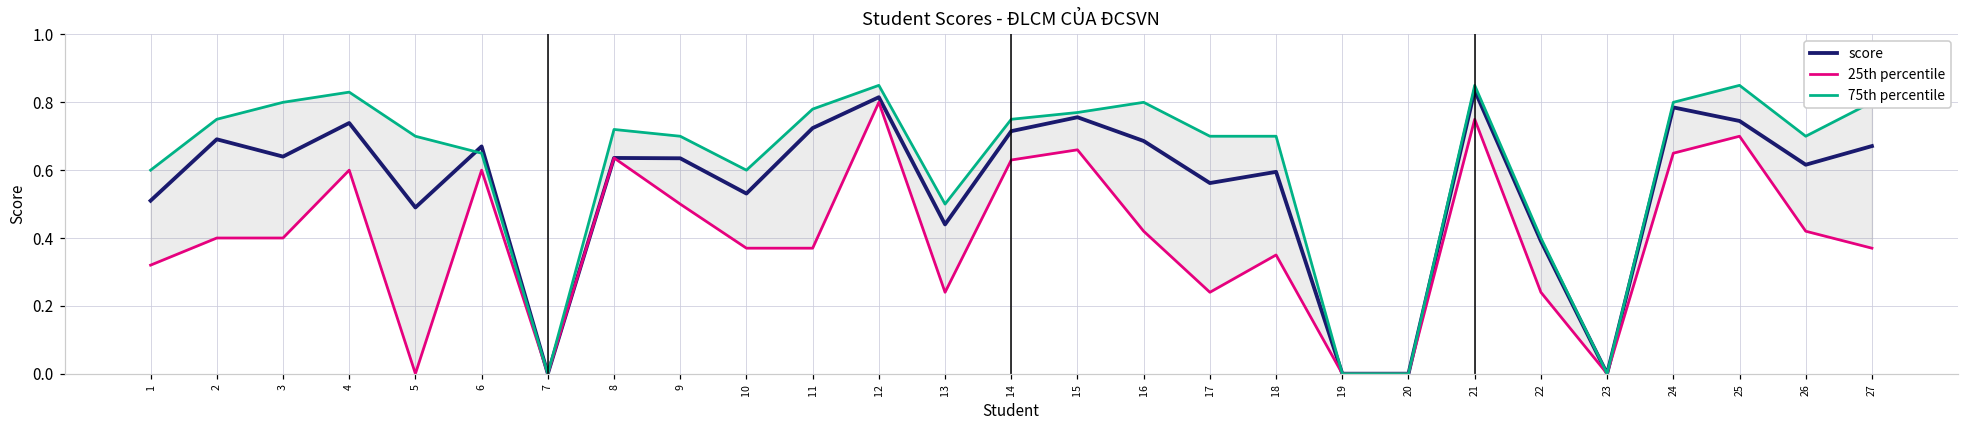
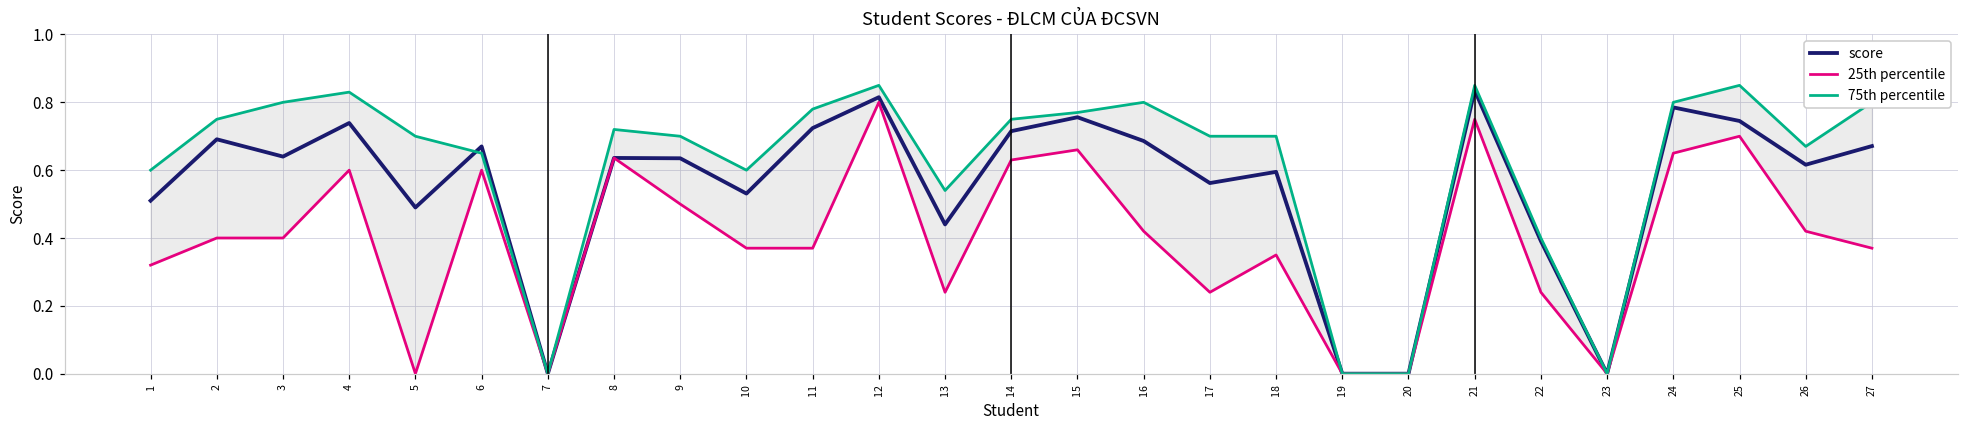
75th percentile, 13: 0.50 -> 0.54
75th percentile, 26: 0.70 -> 0.67
